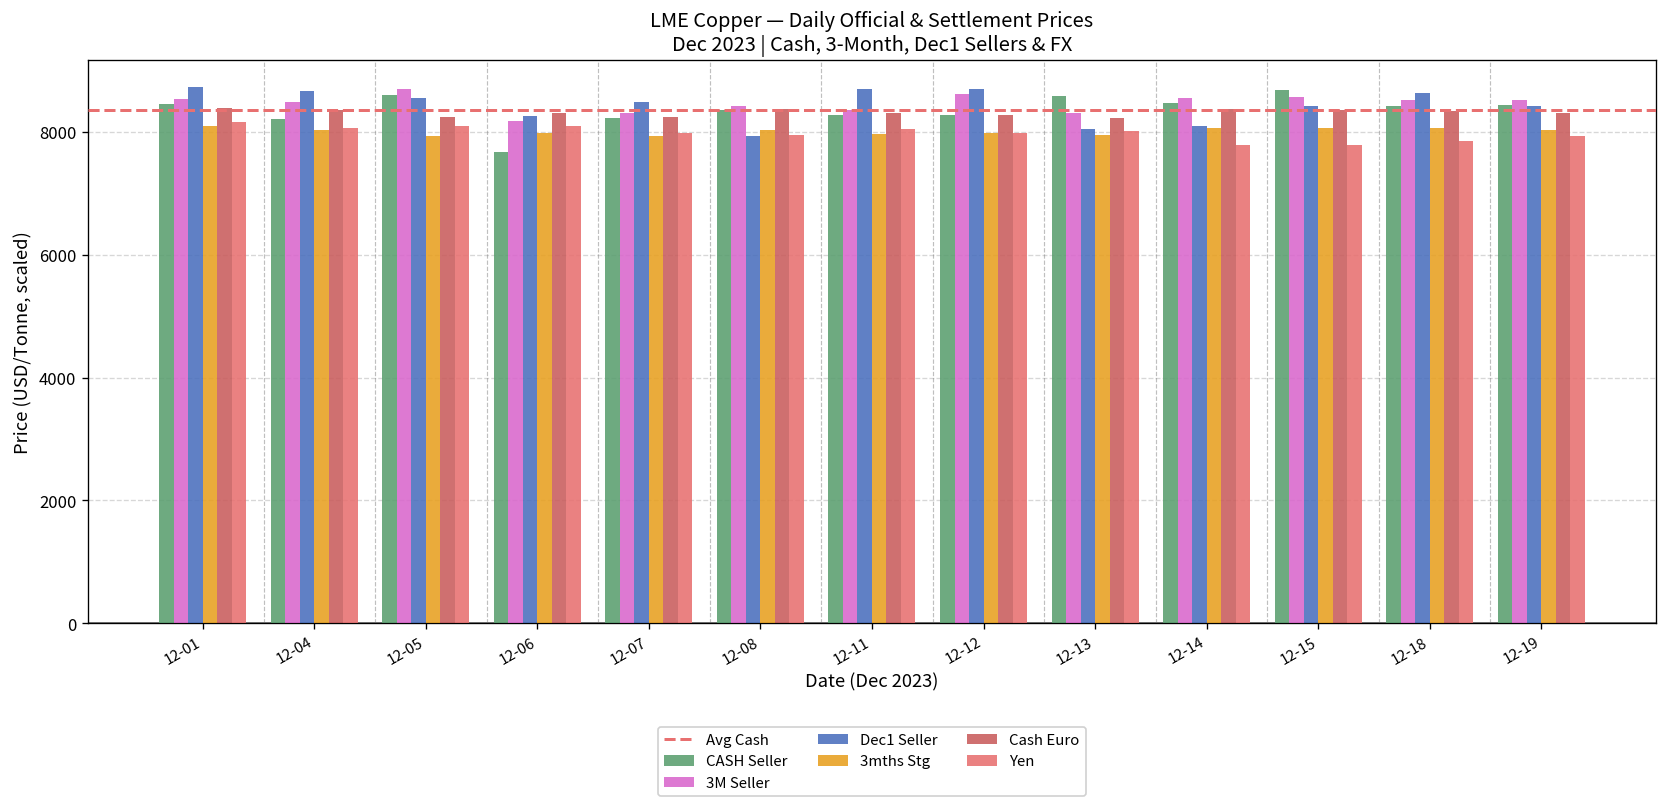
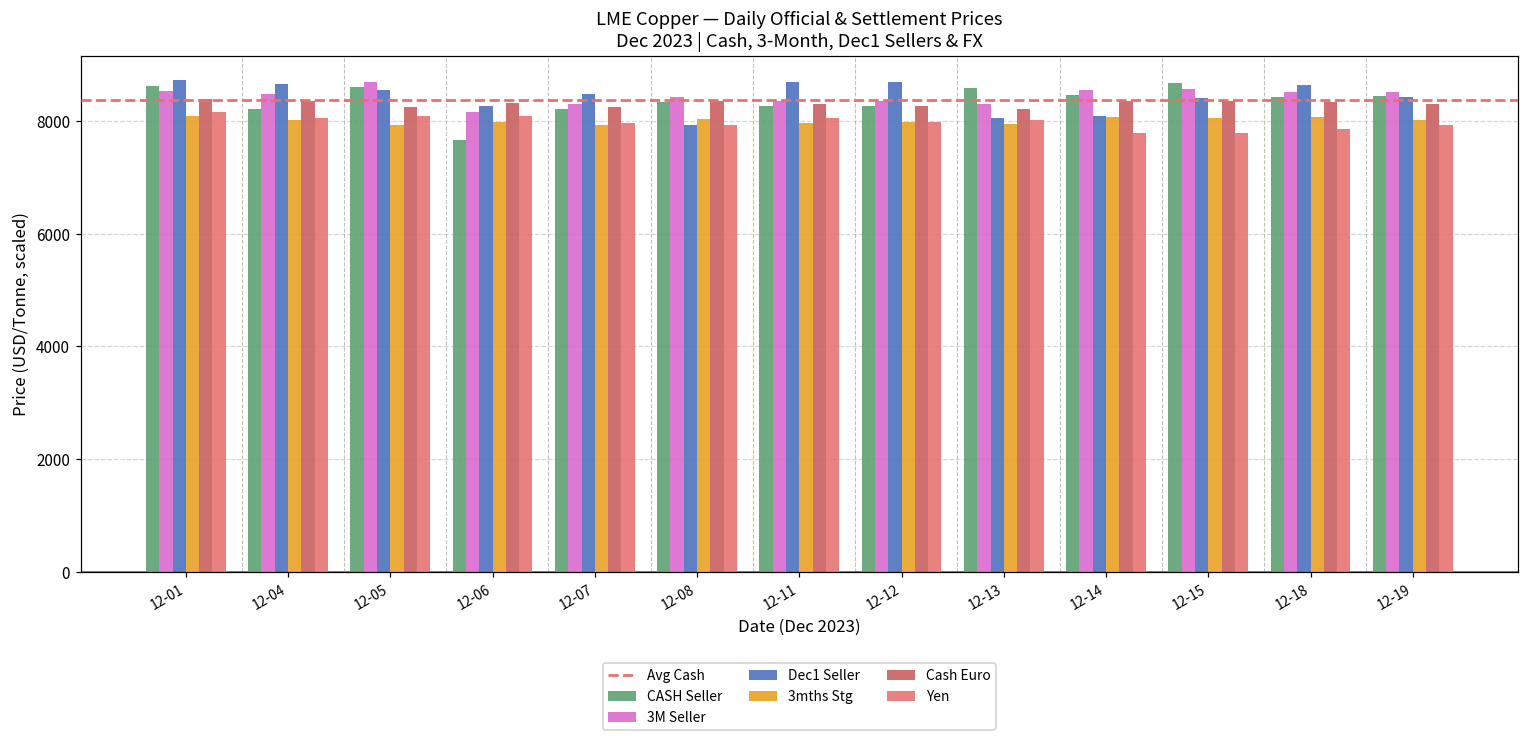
CASH Seller, 12-01: 8500 -> 8600
3M Seller, 12-12: 8600 -> 8400
